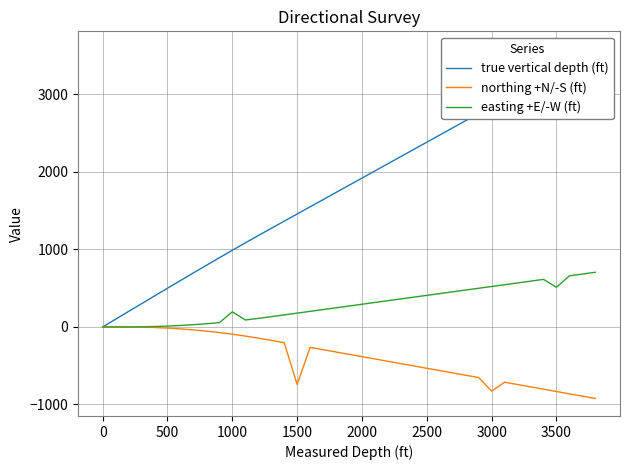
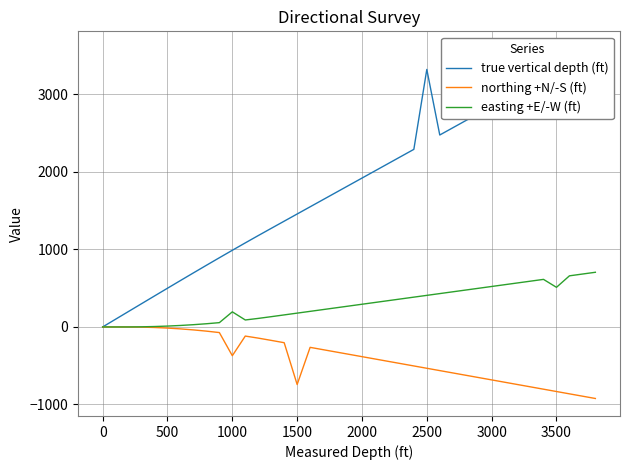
northing +N/-S (ft), 1000: -100 -> -400
true vertical depth (ft), 2500: 2400 -> 3300
northing +N/-S (ft), 3000: -800 -> -700
